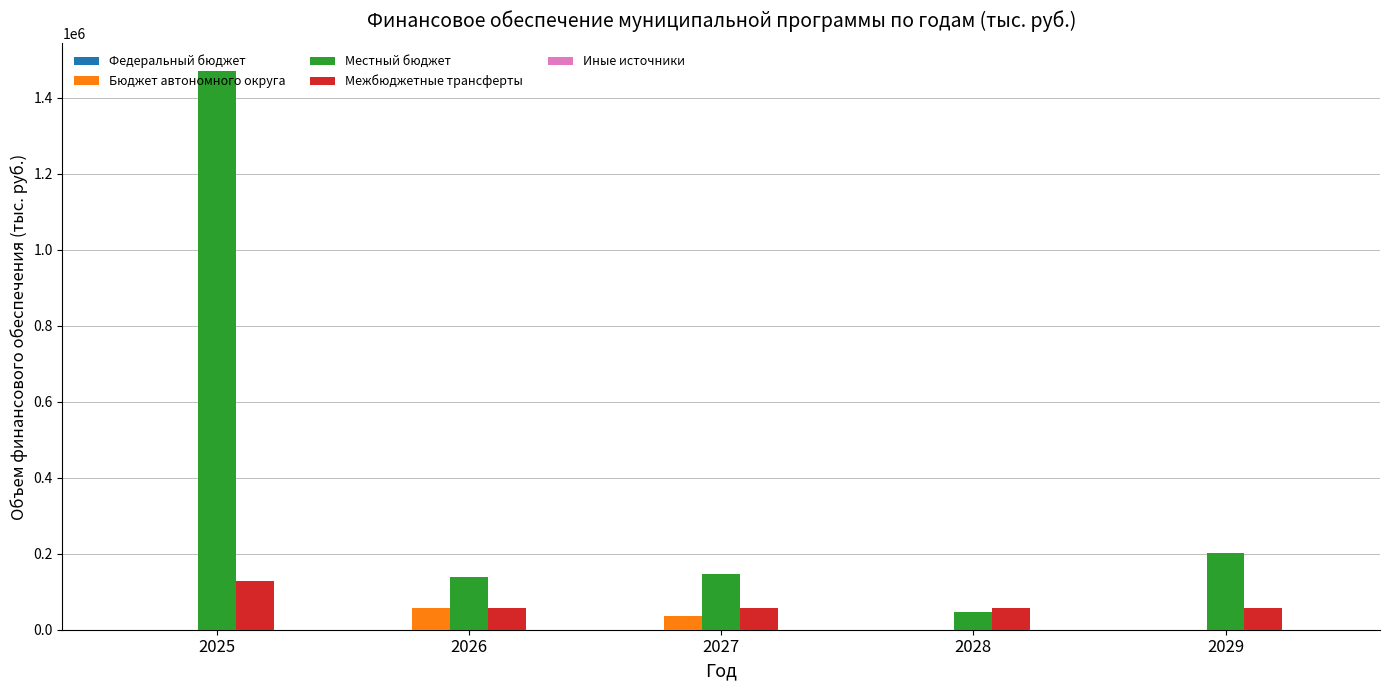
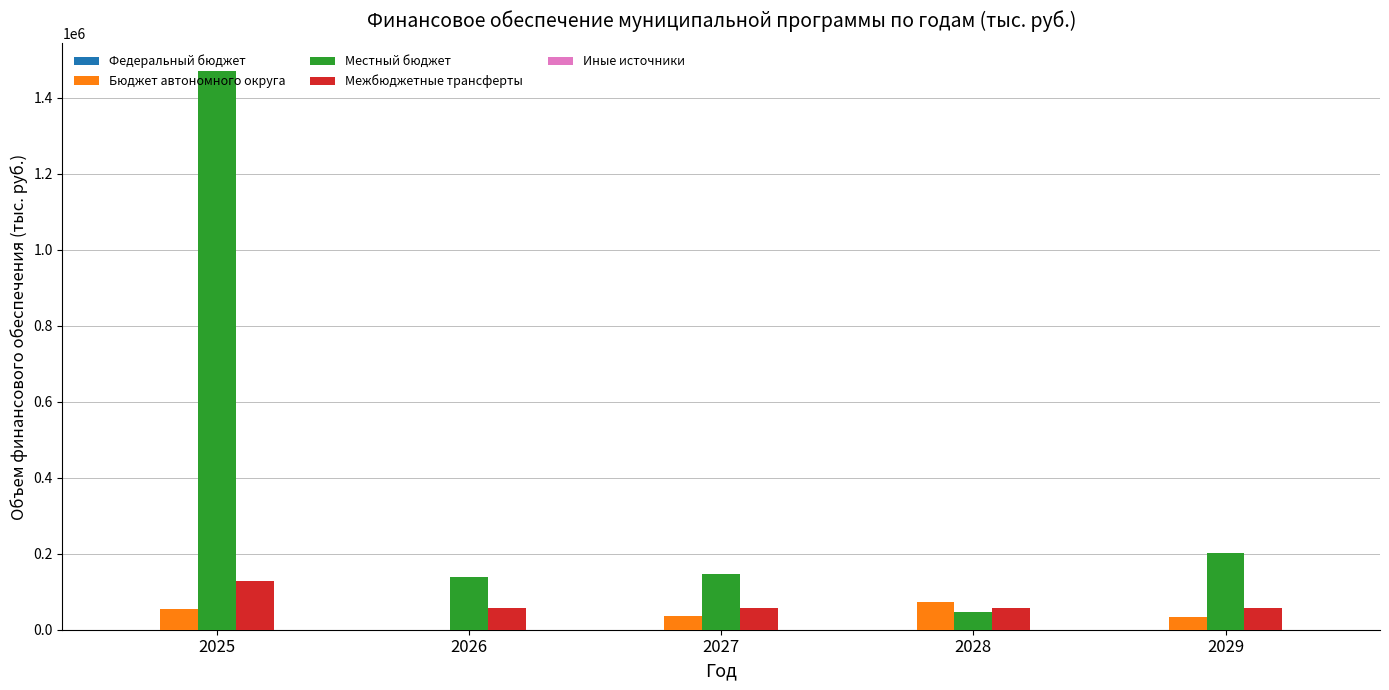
Бюджет автономного округа, 2025: 0 -> 60000
Бюджет автономного округа, 2026: 60000 -> 0
Бюджет автономного округа, 2028: 0 -> 70000
Бюджет автономного округа, 2029: 0 -> 30000
